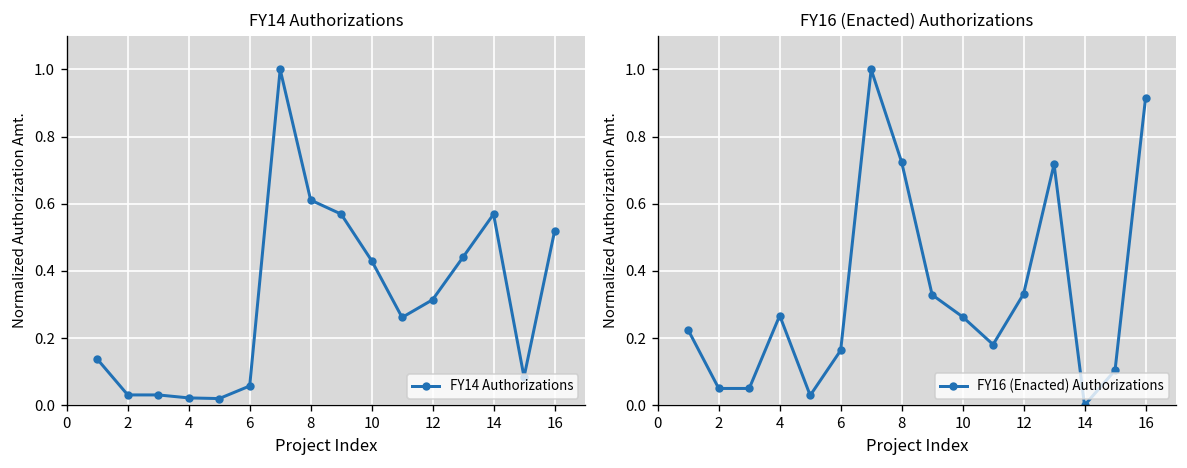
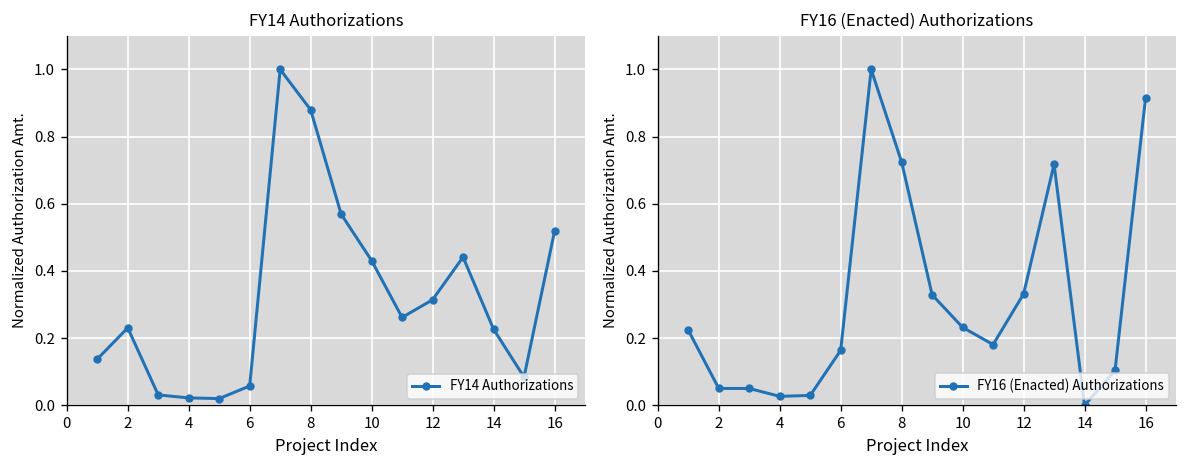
FY14 Authorizations, 2: 0.03 -> 0.23
FY14 Authorizations, 8: 0.61 -> 0.88
FY14 Authorizations, 14: 0.57 -> 0.23
FY16 (Enacted) Authorizations, 4: 0.27 -> 0.03
FY16 (Enacted) Authorizations, 10: 0.26 -> 0.23
